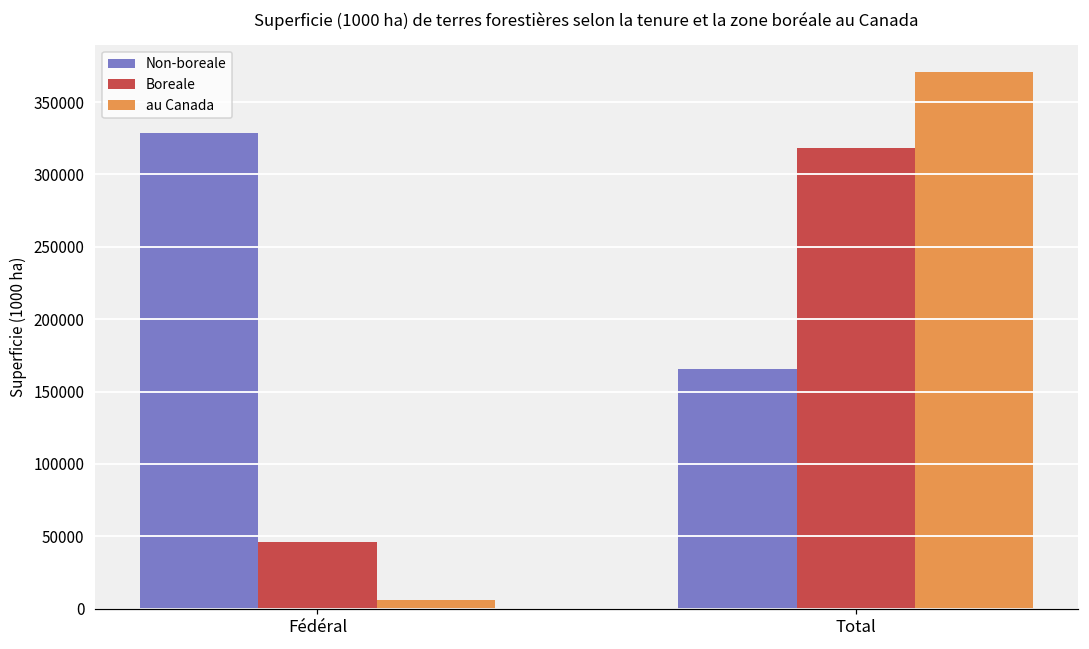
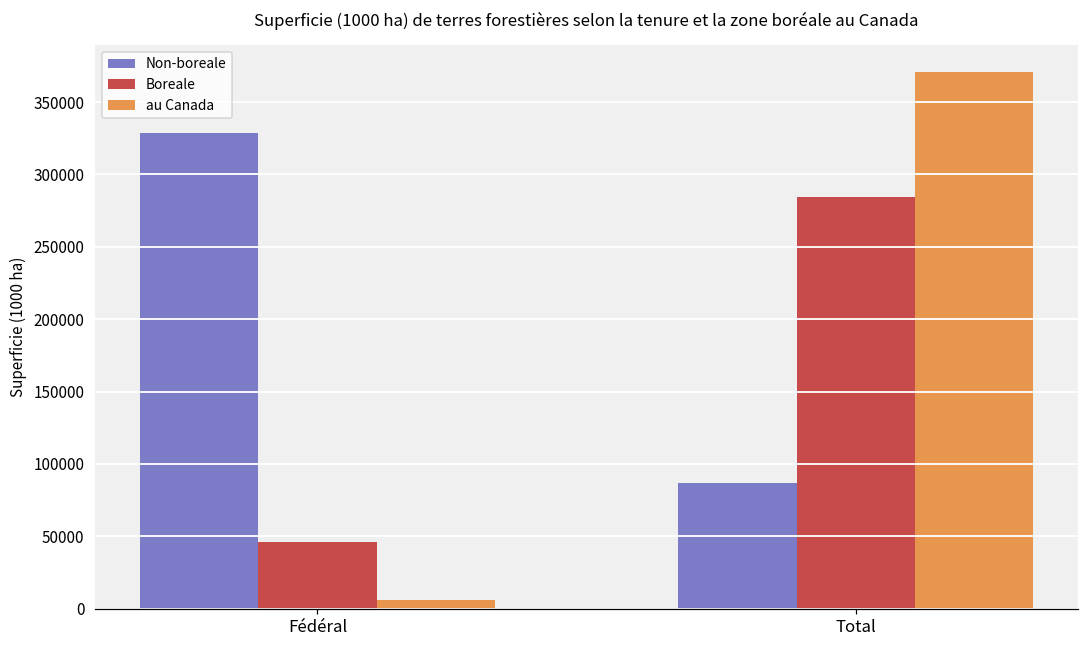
Non-boreale, Total: 165000 -> 87000
Boreale, Total: 318000 -> 284000
